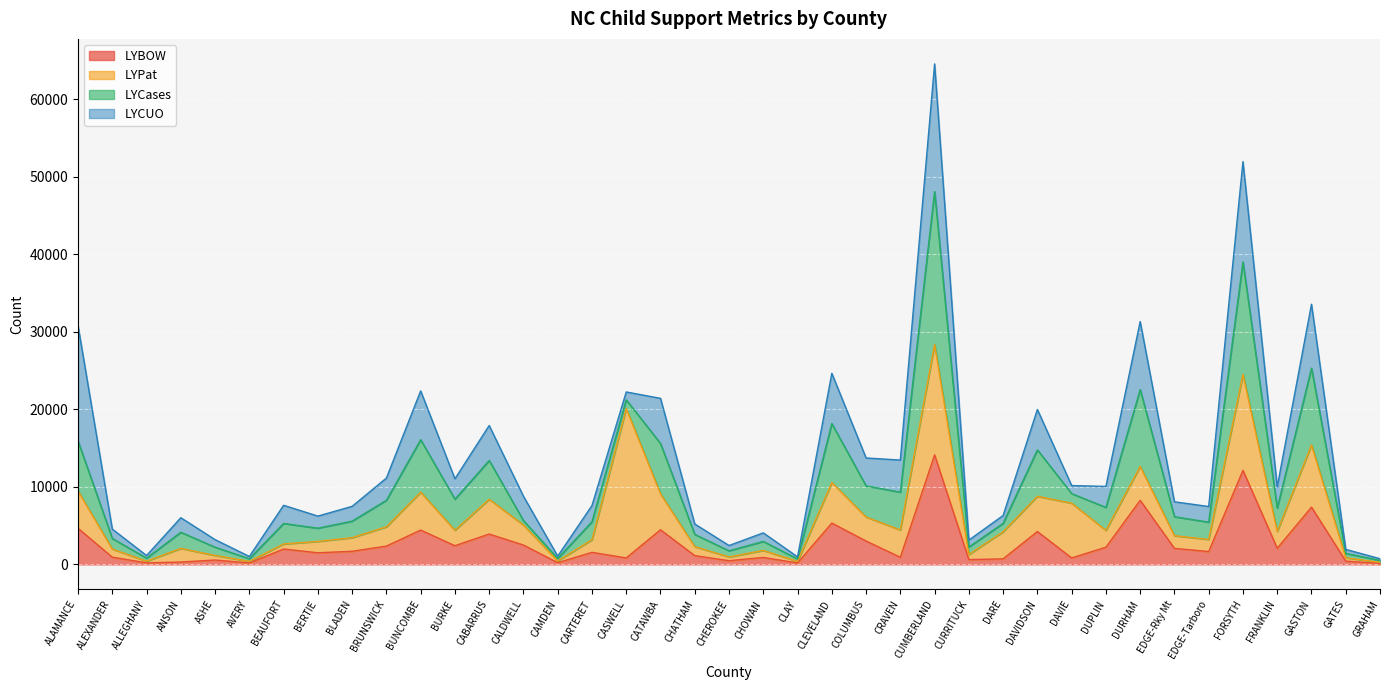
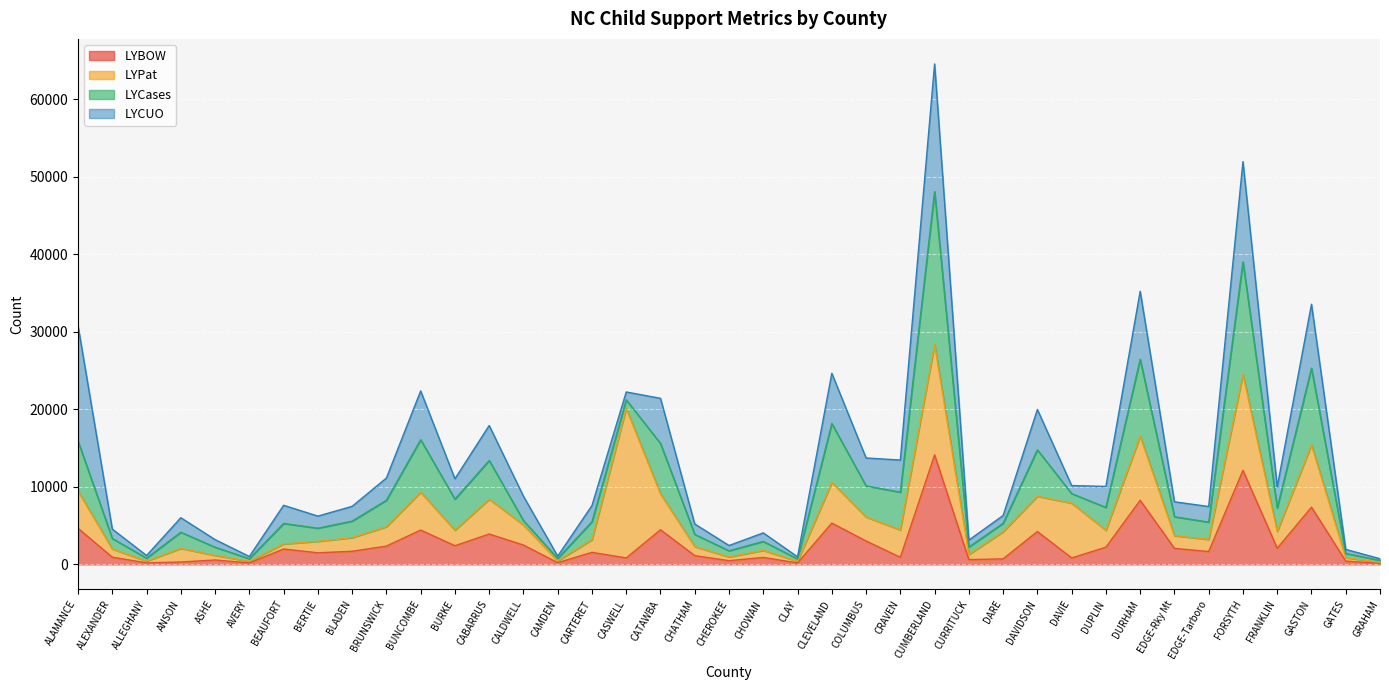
LYPat, DURHAM: 4000 -> 8000
